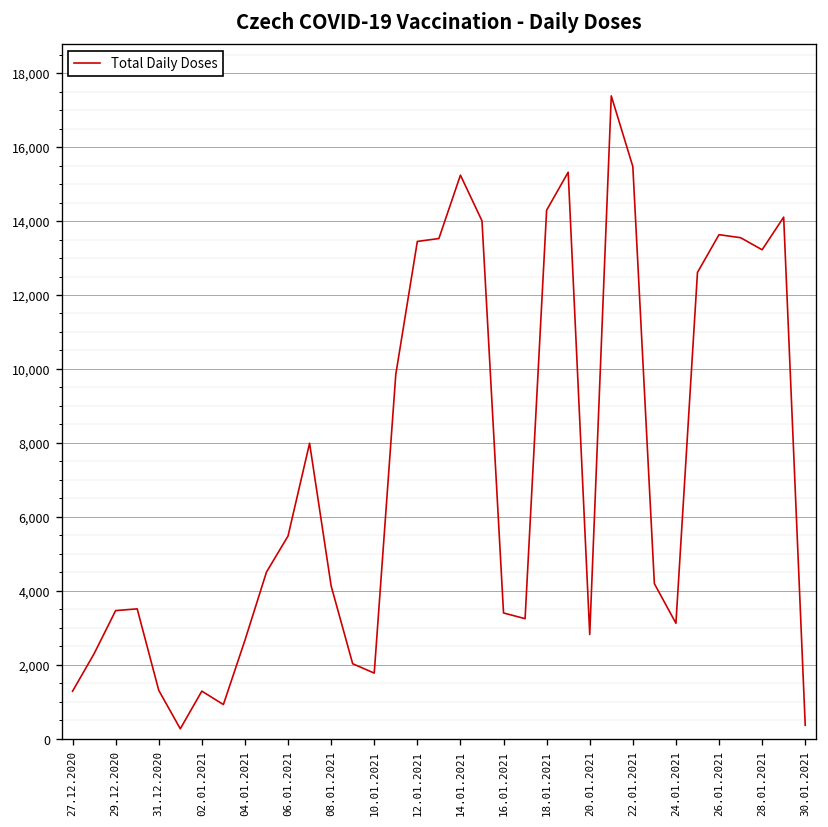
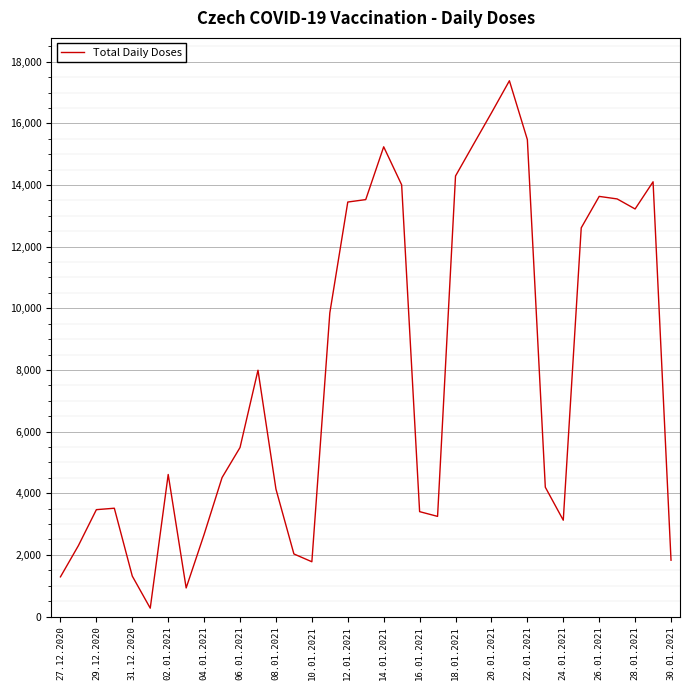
02.01.2021: 1,300 -> 4,600
20.01.2021: 2,800 -> 16,300
30.01.2021: 400 -> 1,800
